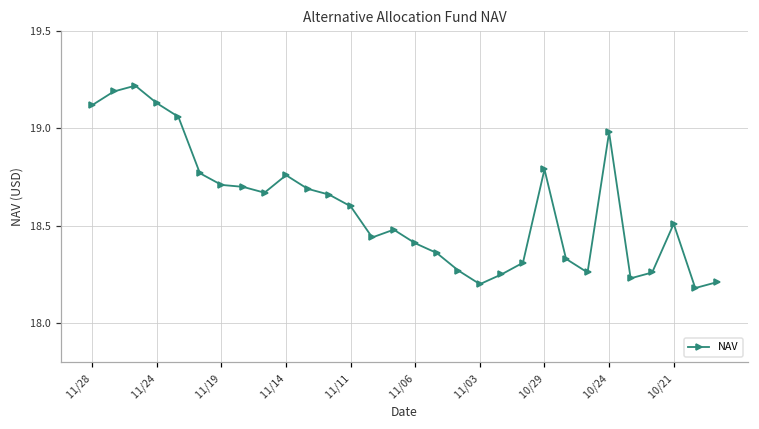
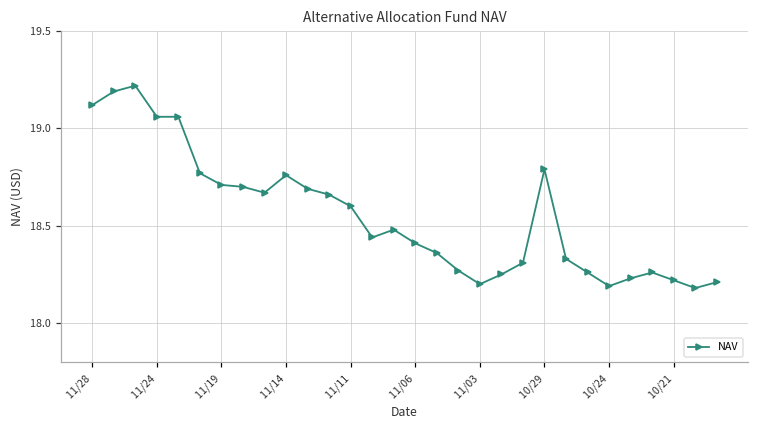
11/24: 19.13 -> 19.06
10/24: 18.98 -> 18.19
10/21: 18.51 -> 18.22
